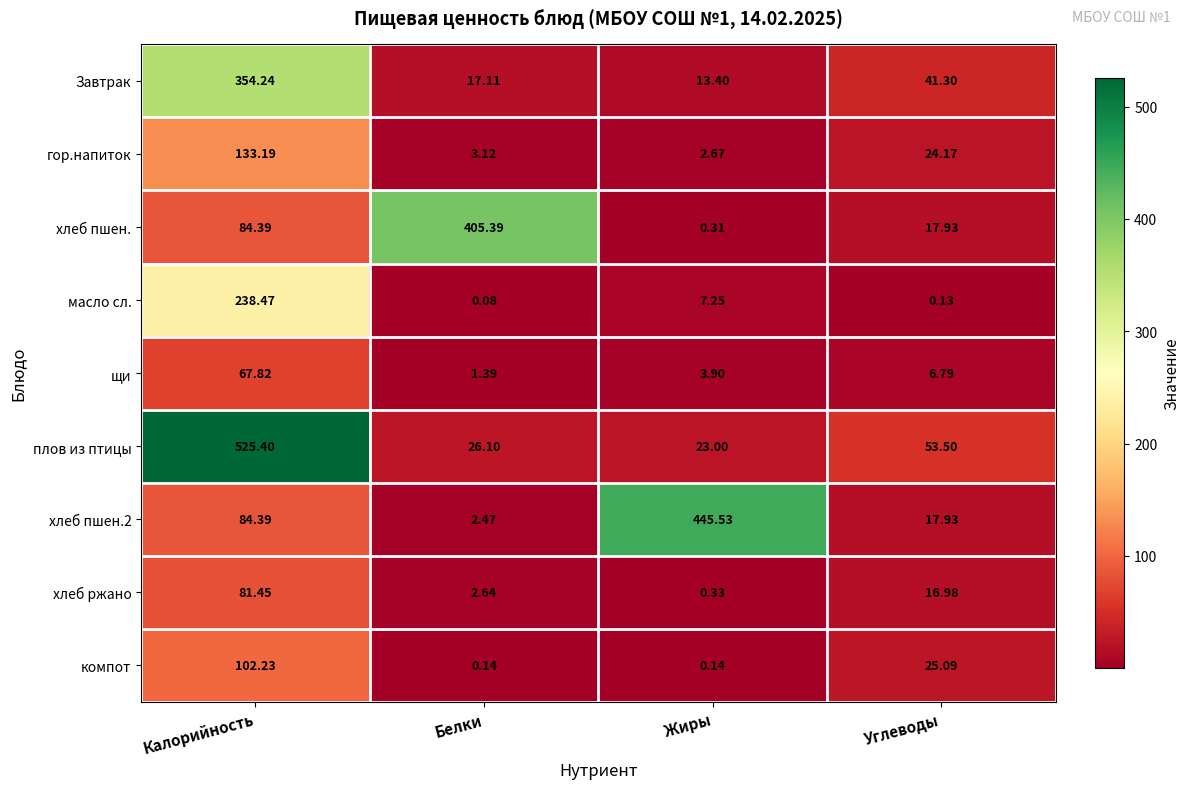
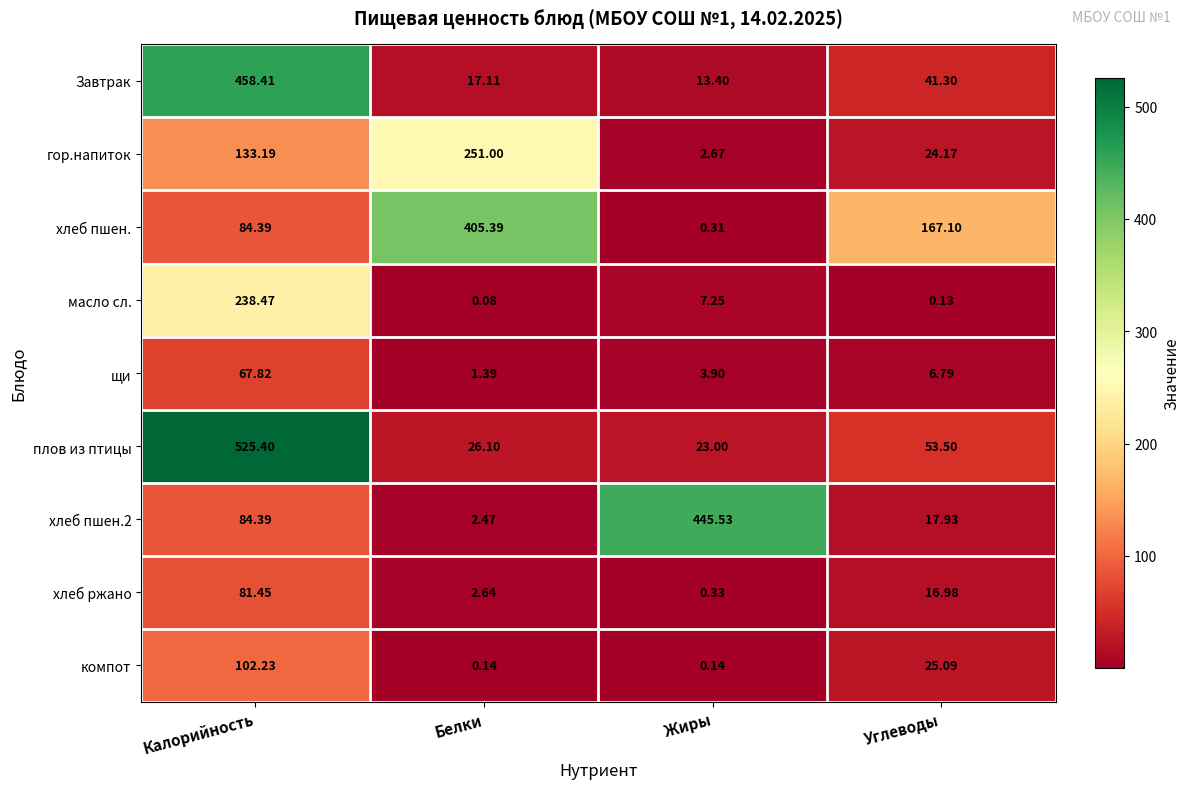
Завтрак, Калорийность: 354.24 -> 458.41
гор.напиток, Белки: 3.12 -> 251.00
хлеб пшен., Углеводы: 17.93 -> 167.10
